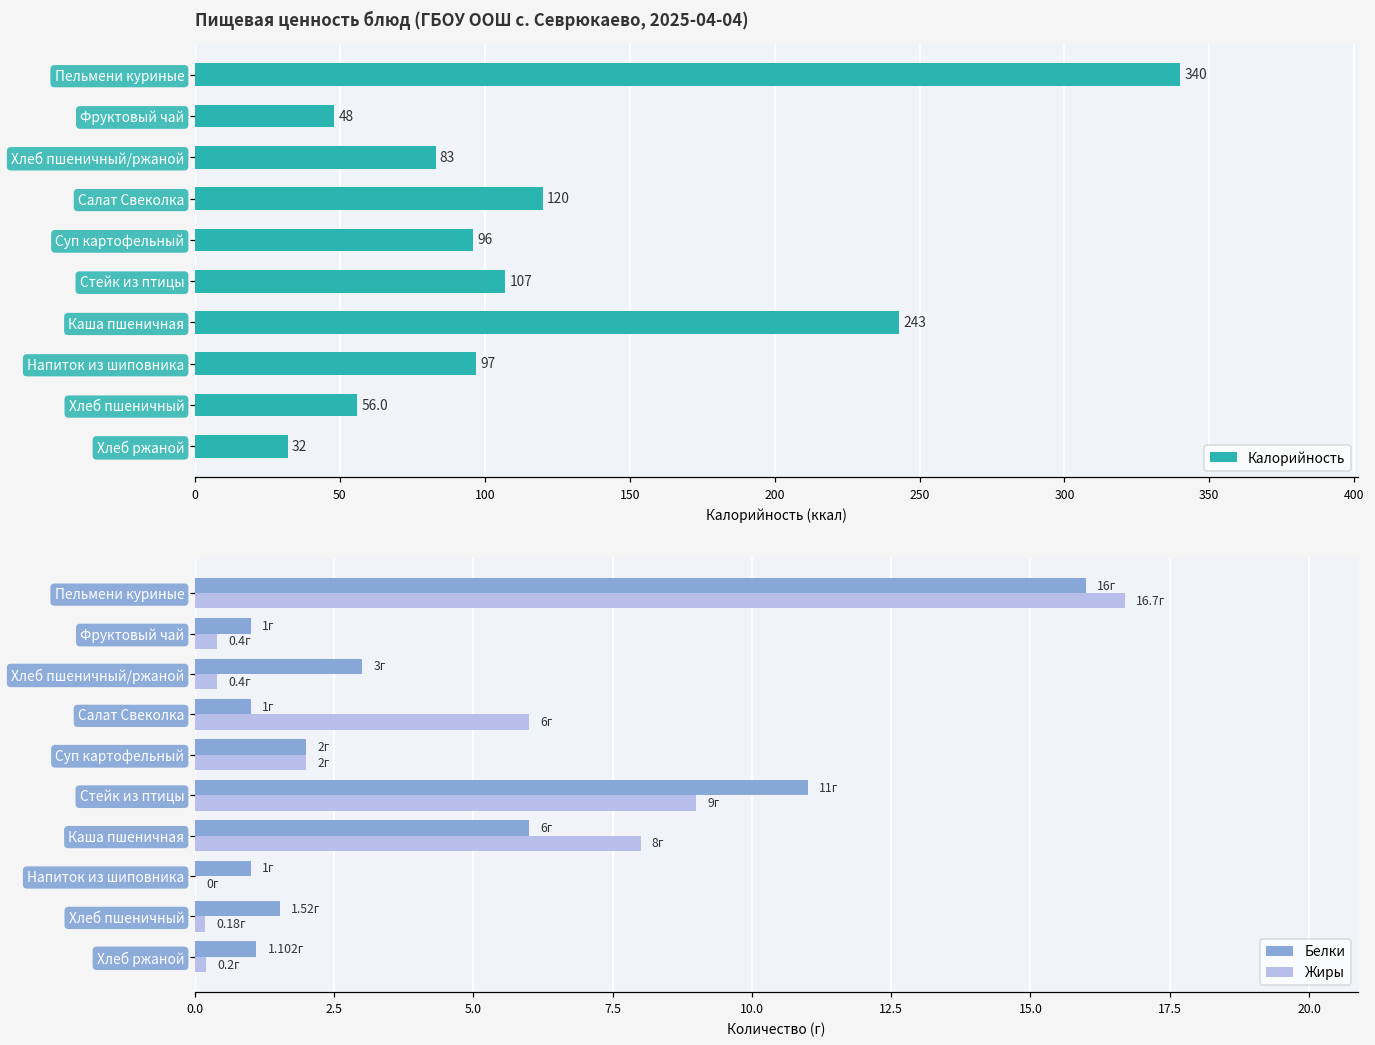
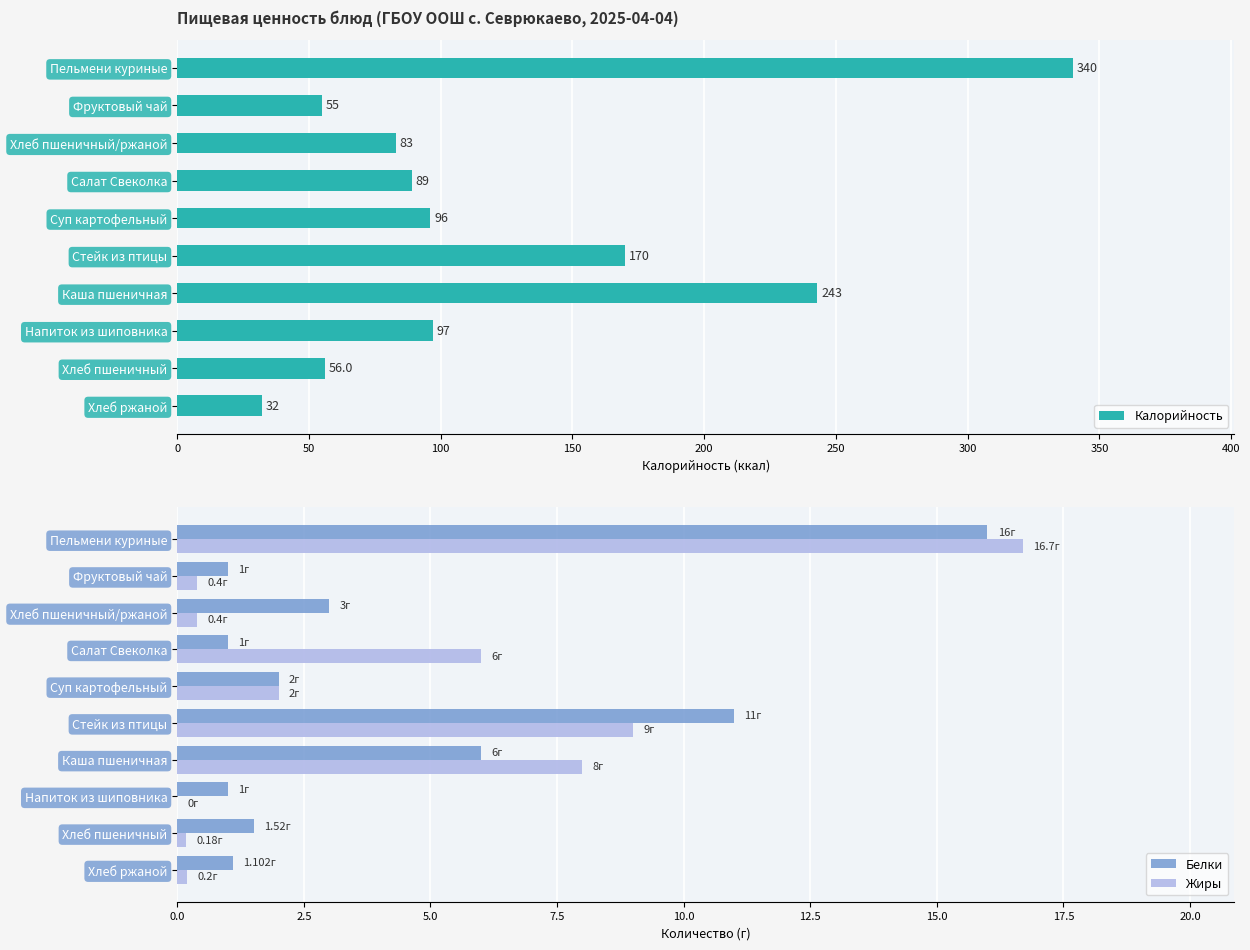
Пищевая ценность блюд (ГБОУ ООШ с. Севрюкаево, 2025-04-04), Фруктовый чай: 48 -> 55
Пищевая ценность блюд (ГБОУ ООШ с. Севрюкаево, 2025-04-04), Салат Свеколка: 120 -> 89
Пищевая ценность блюд (ГБОУ ООШ с. Севрюкаево, 2025-04-04), Стейк из птицы: 107 -> 170
